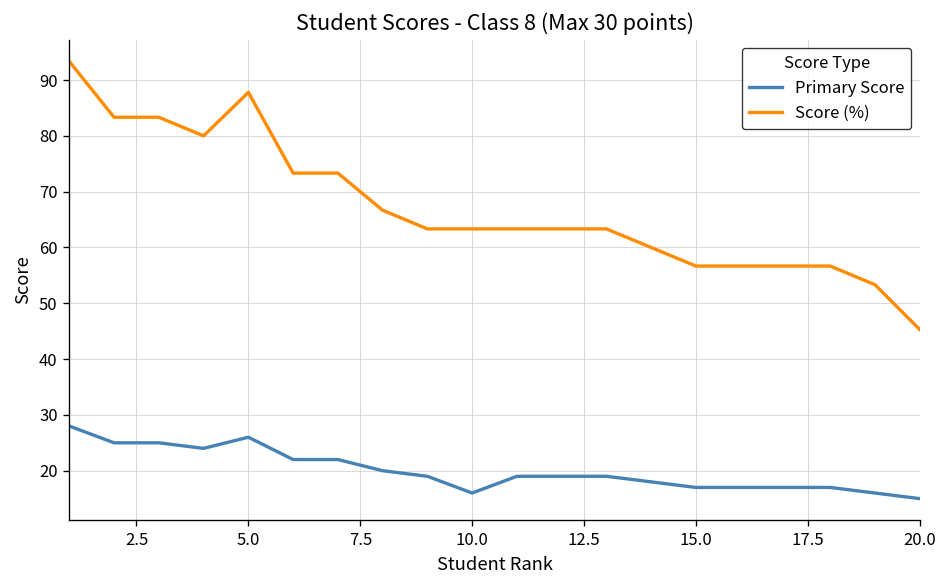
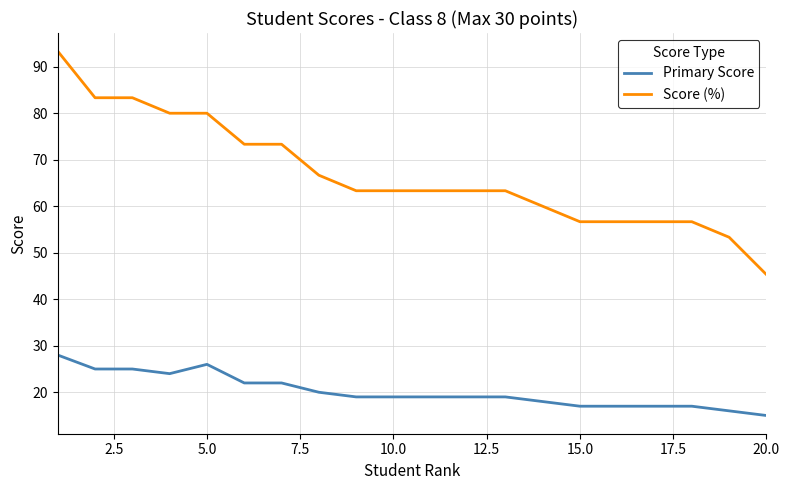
Score (%), 5.0: 88 -> 80
Primary Score, 10.0: 16 -> 19
